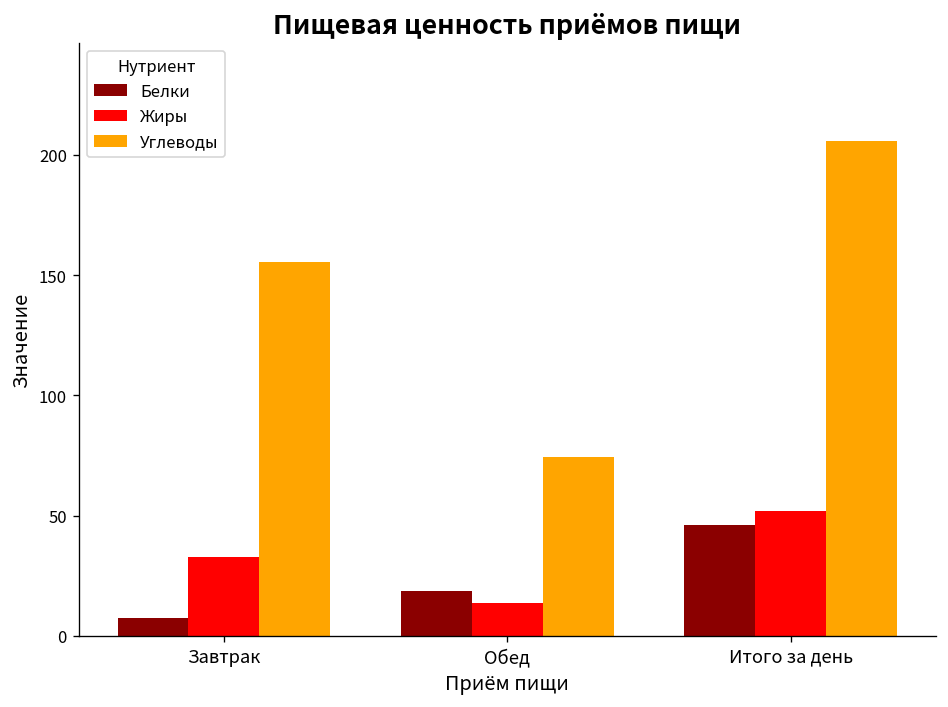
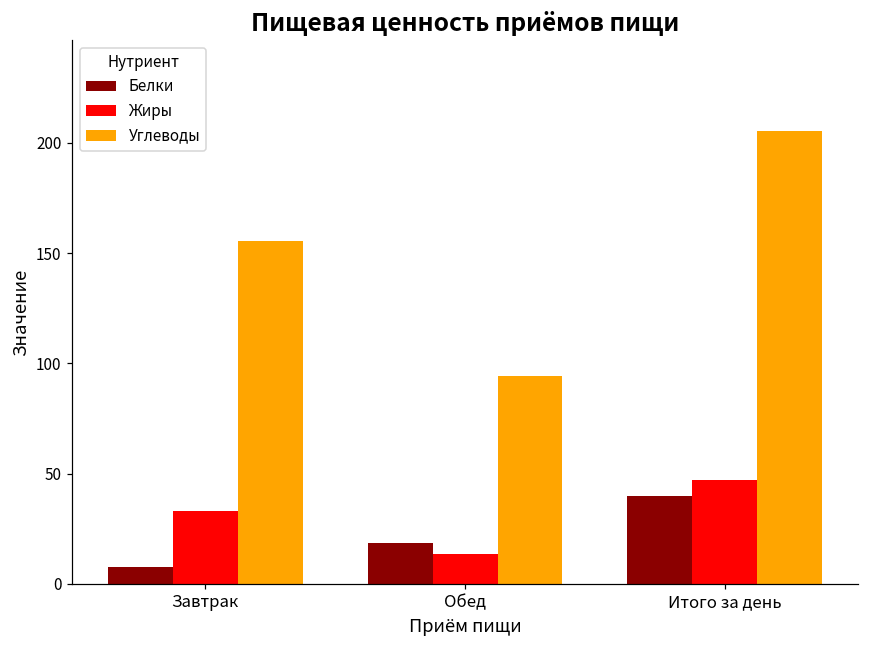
Углеводы, Обед: 74 -> 94
Белки, Итого за день: 46 -> 40
Жиры, Итого за день: 52 -> 47
